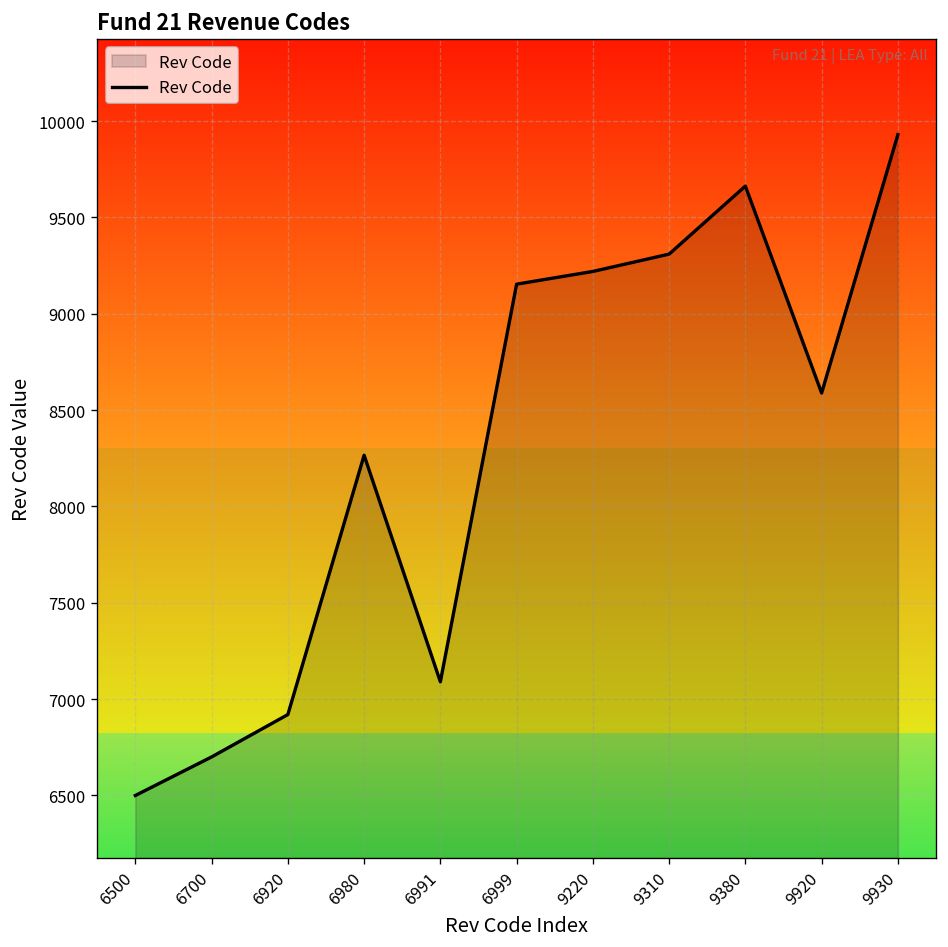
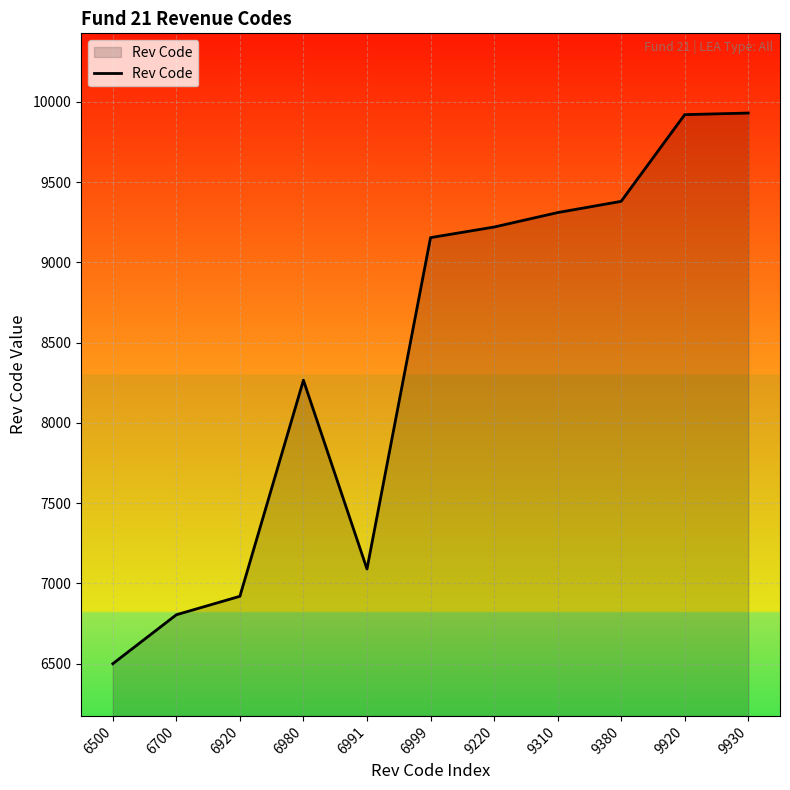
6700: 6700 -> 6810
9380: 9660 -> 9380
9920: 8590 -> 9920
